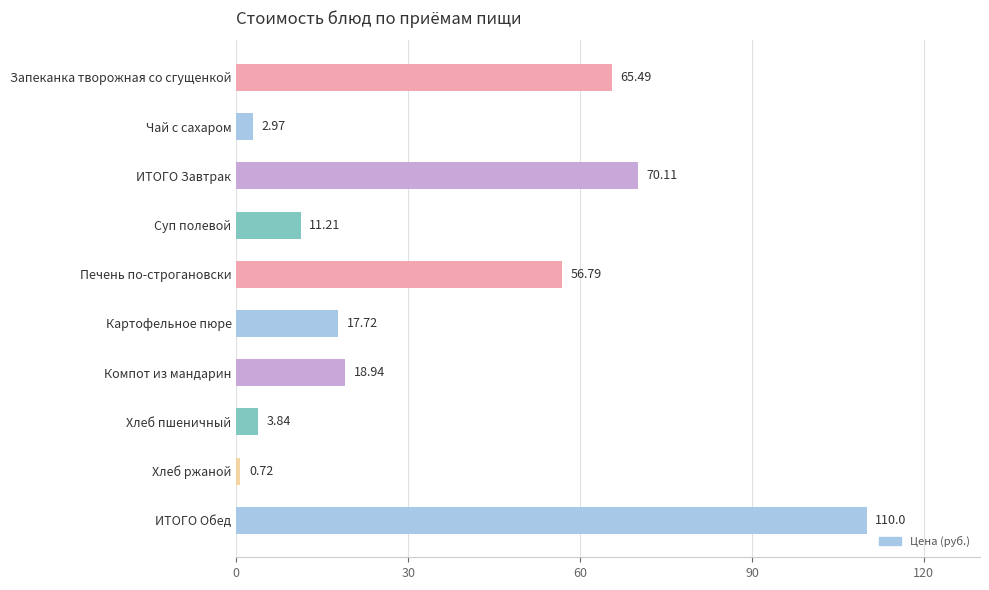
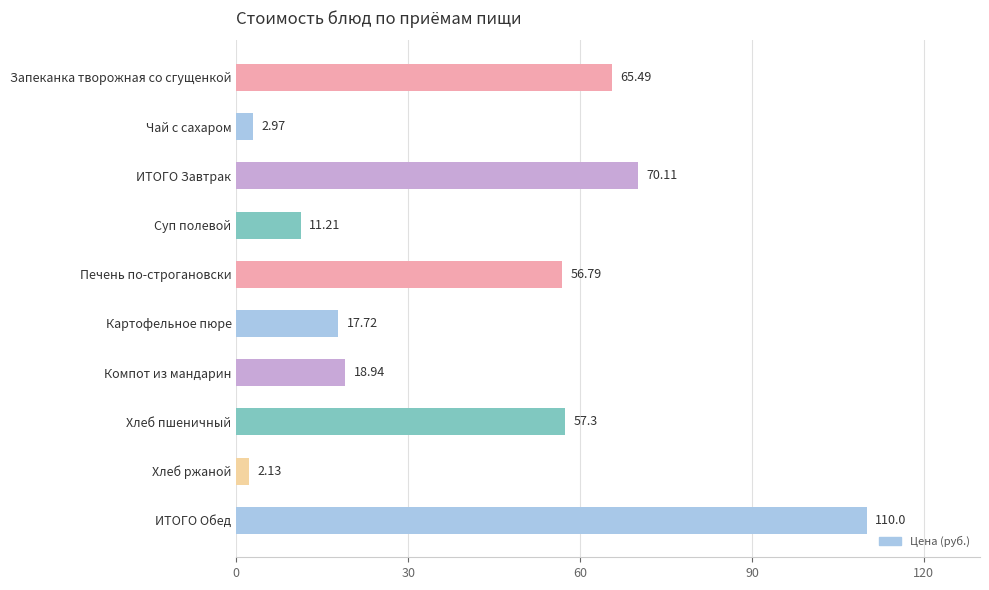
Хлеб пшеничный: 3.84 -> 57.3
Хлеб ржаной: 0.72 -> 2.13
